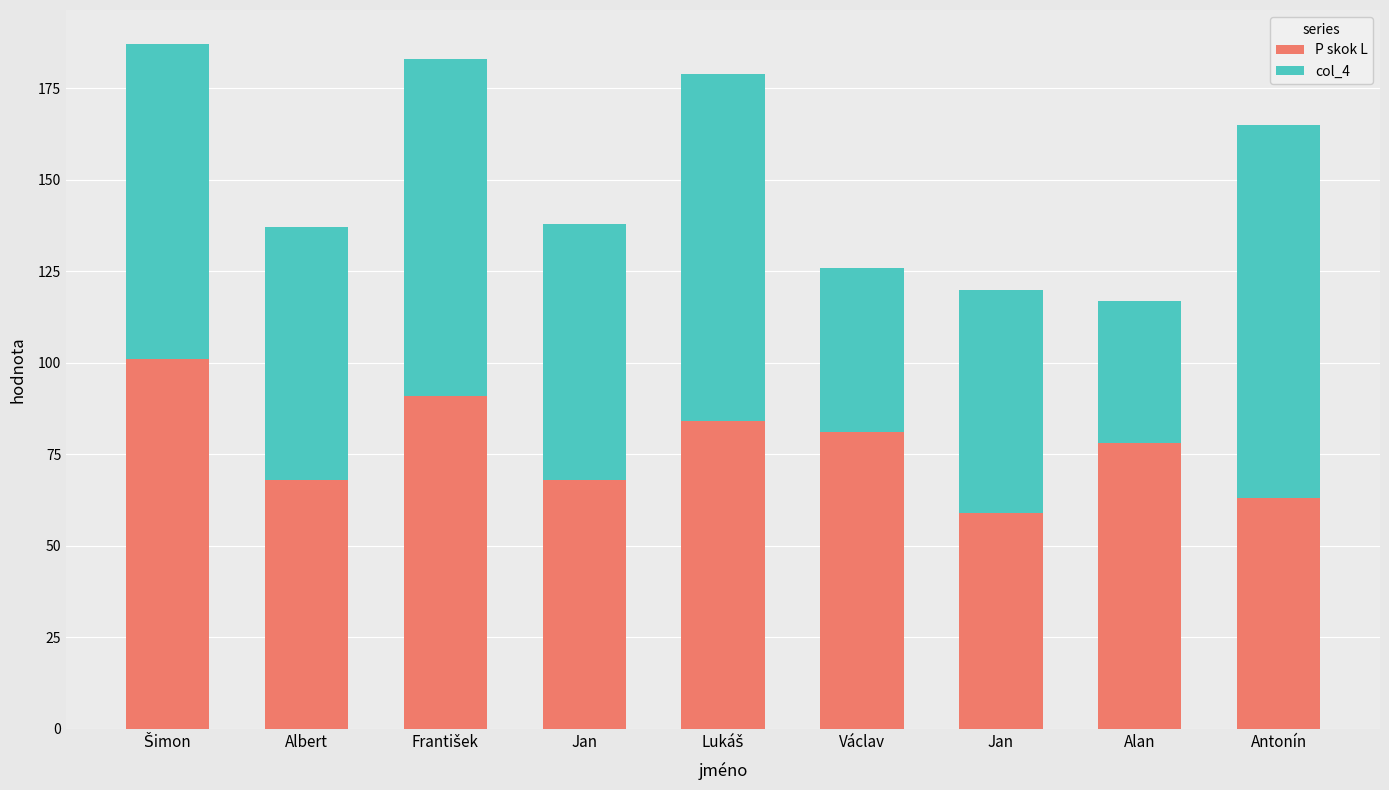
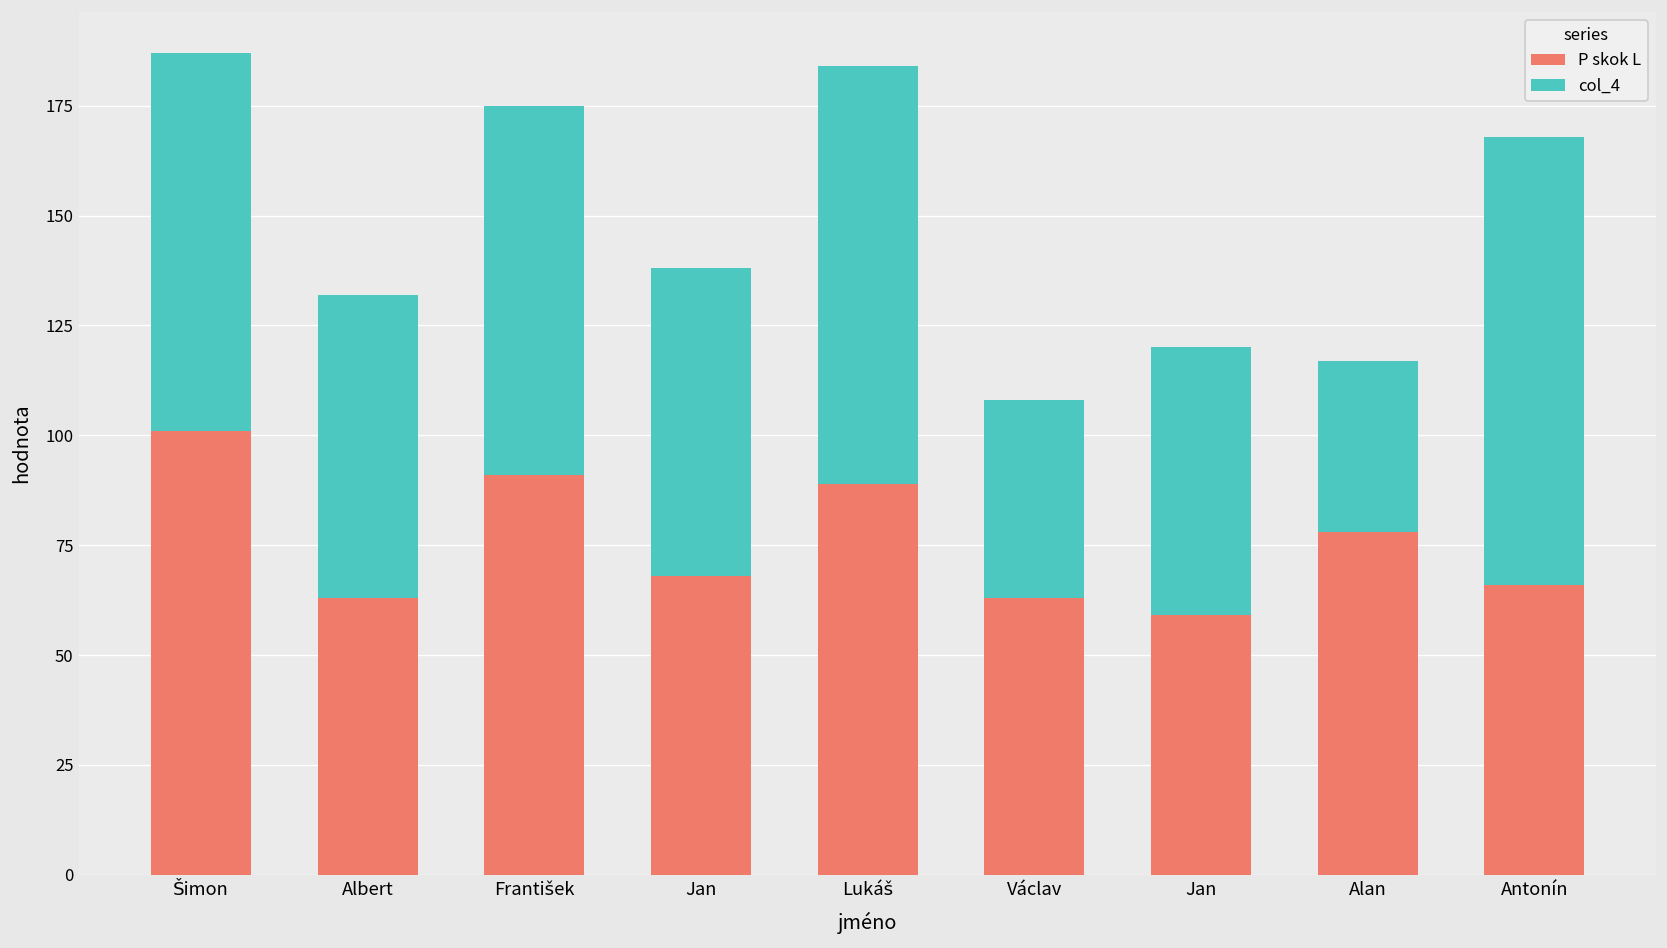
P skok L, Albert: 68 -> 63
col_4, František: 92 -> 84
P skok L, Lukáš: 84 -> 89
P skok L, Václav: 81 -> 63
P skok L, Antonín: 63 -> 66
